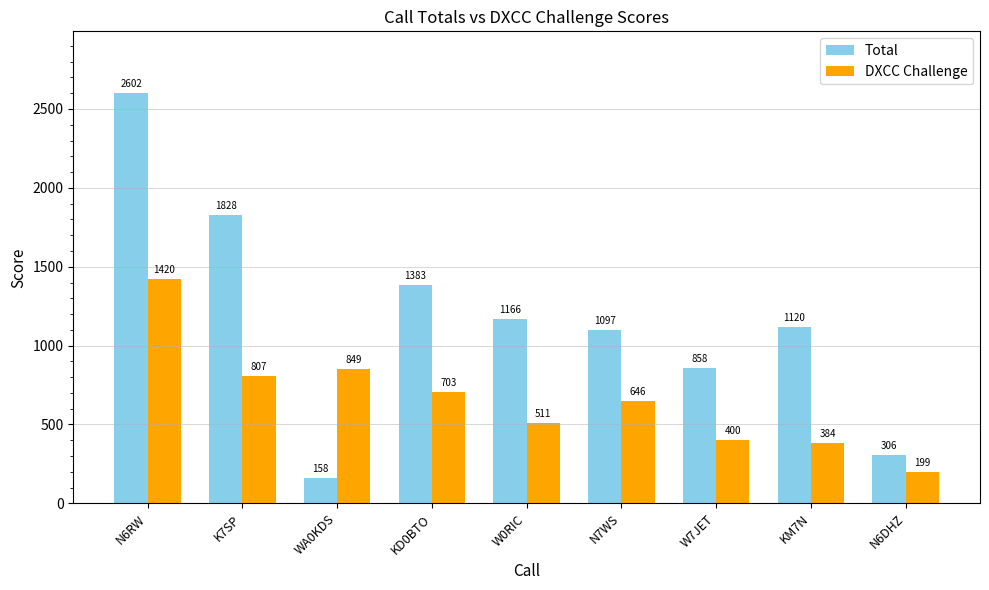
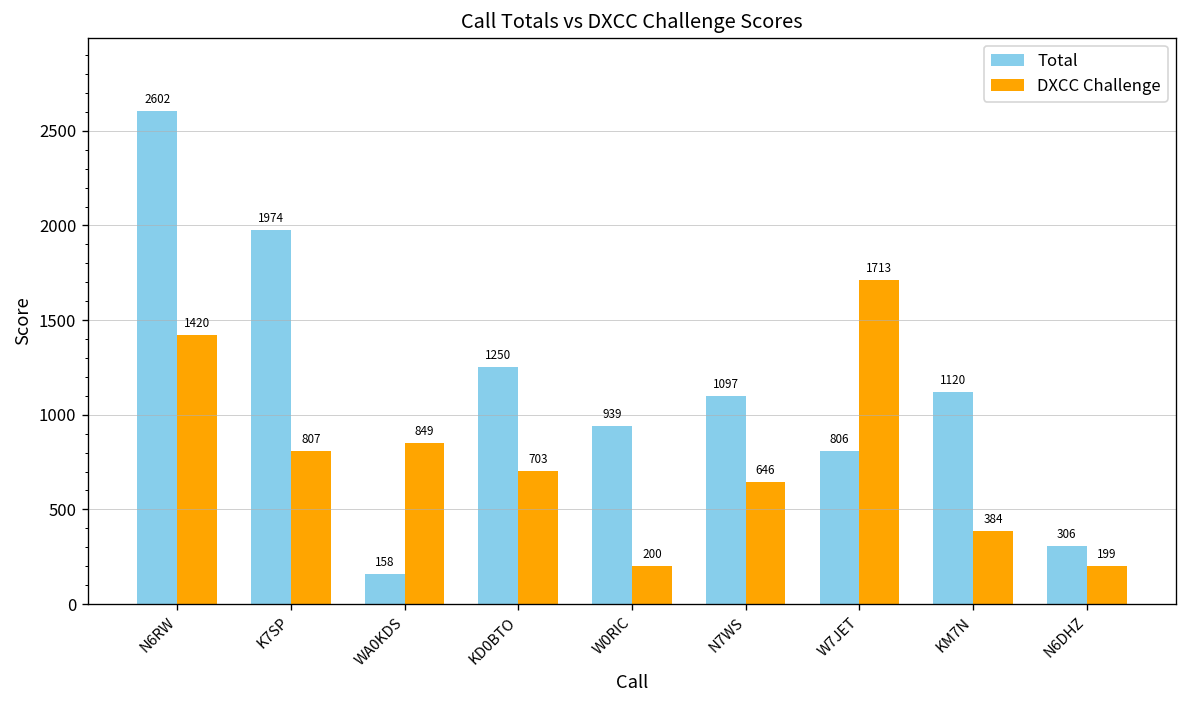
Total, K7SP: 1828 -> 1974
Total, KD0BTO: 1383 -> 1250
Total, W0RIC: 1166 -> 939
DXCC Challenge, W0RIC: 511 -> 200
Total, W7JET: 858 -> 806
DXCC Challenge, W7JET: 400 -> 1713
